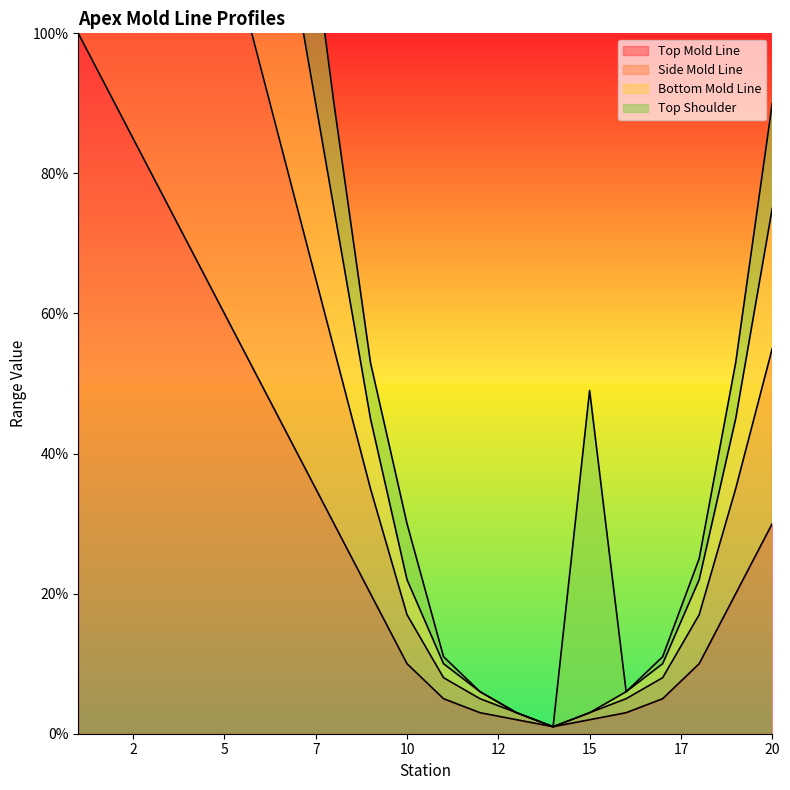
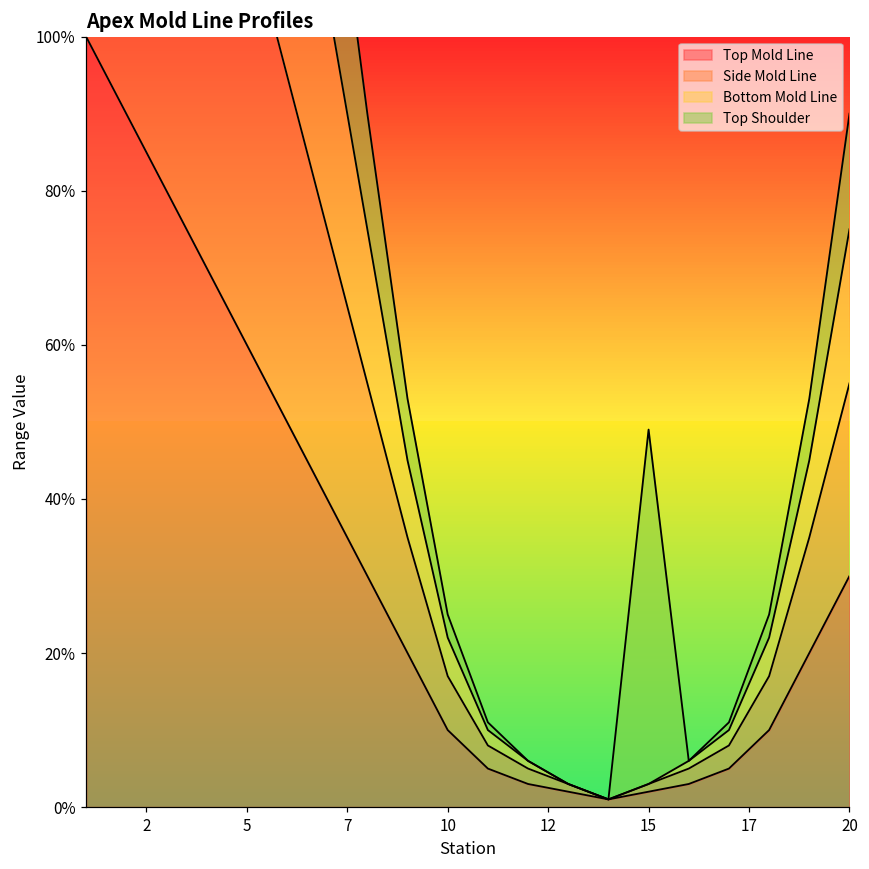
Top Shoulder, 10: 8% -> 3%
